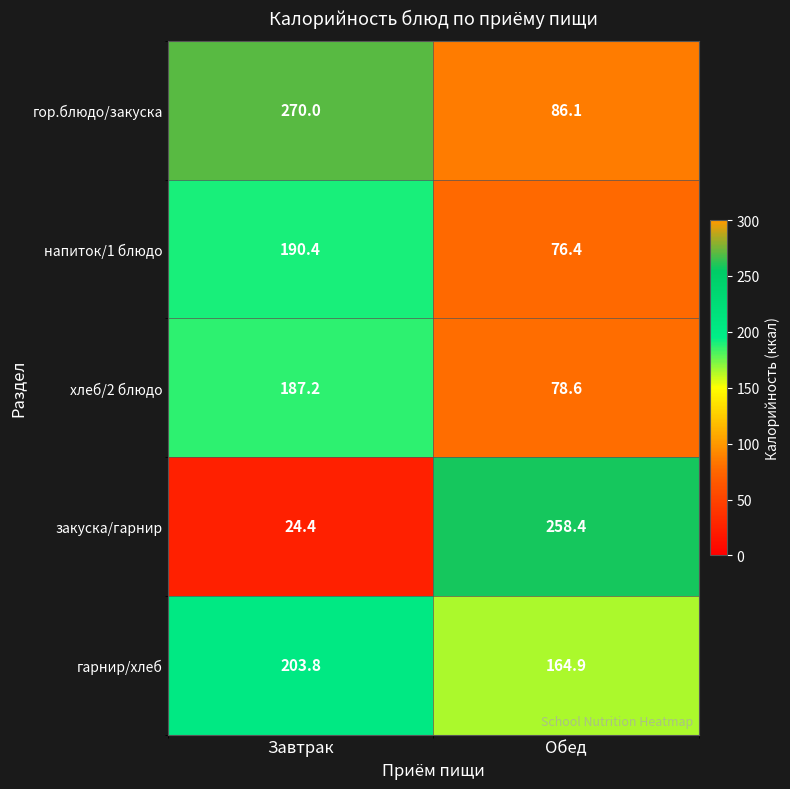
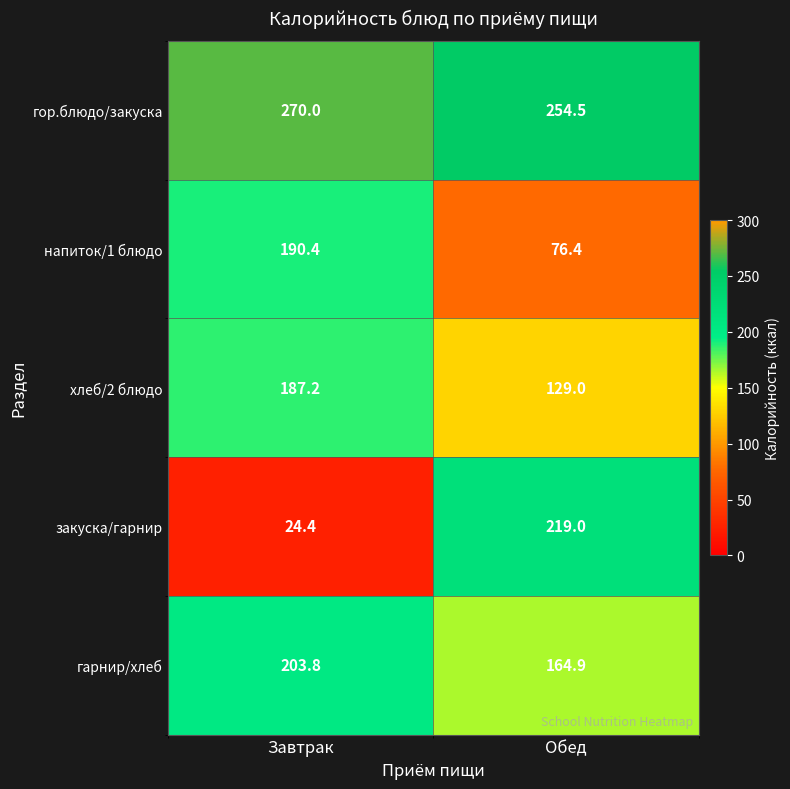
гор.блюдо/закуска, Обед: 86.1 -> 254.5
хлеб/2 блюдо, Обед: 78.6 -> 129.0
закуска/гарнир, Обед: 258.4 -> 219.0
